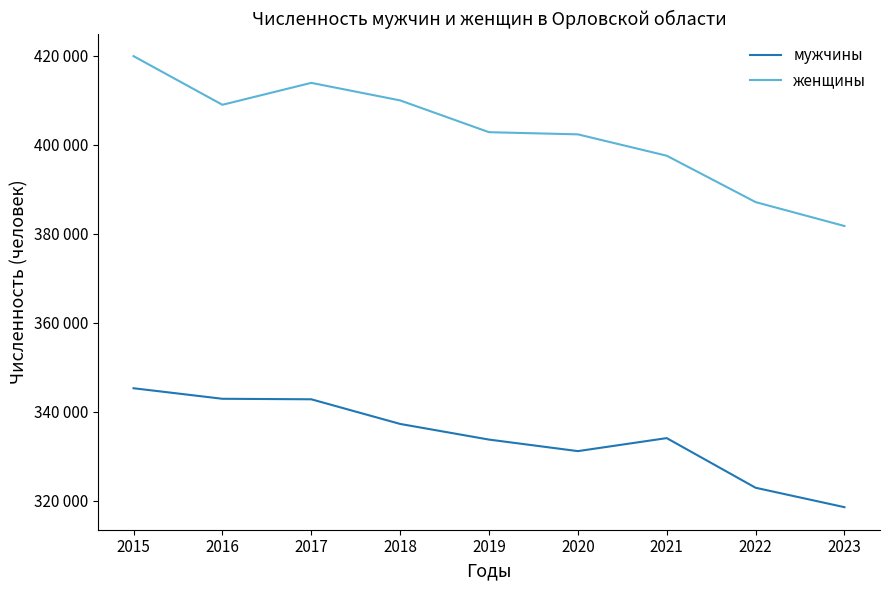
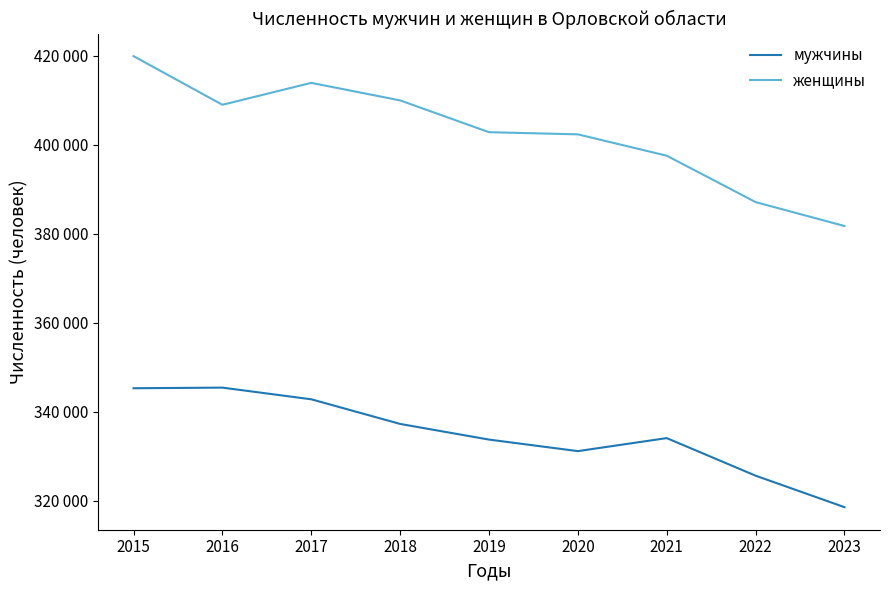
мужчины, 2016: 343000 -> 345000
мужчины, 2022: 323000 -> 326000
